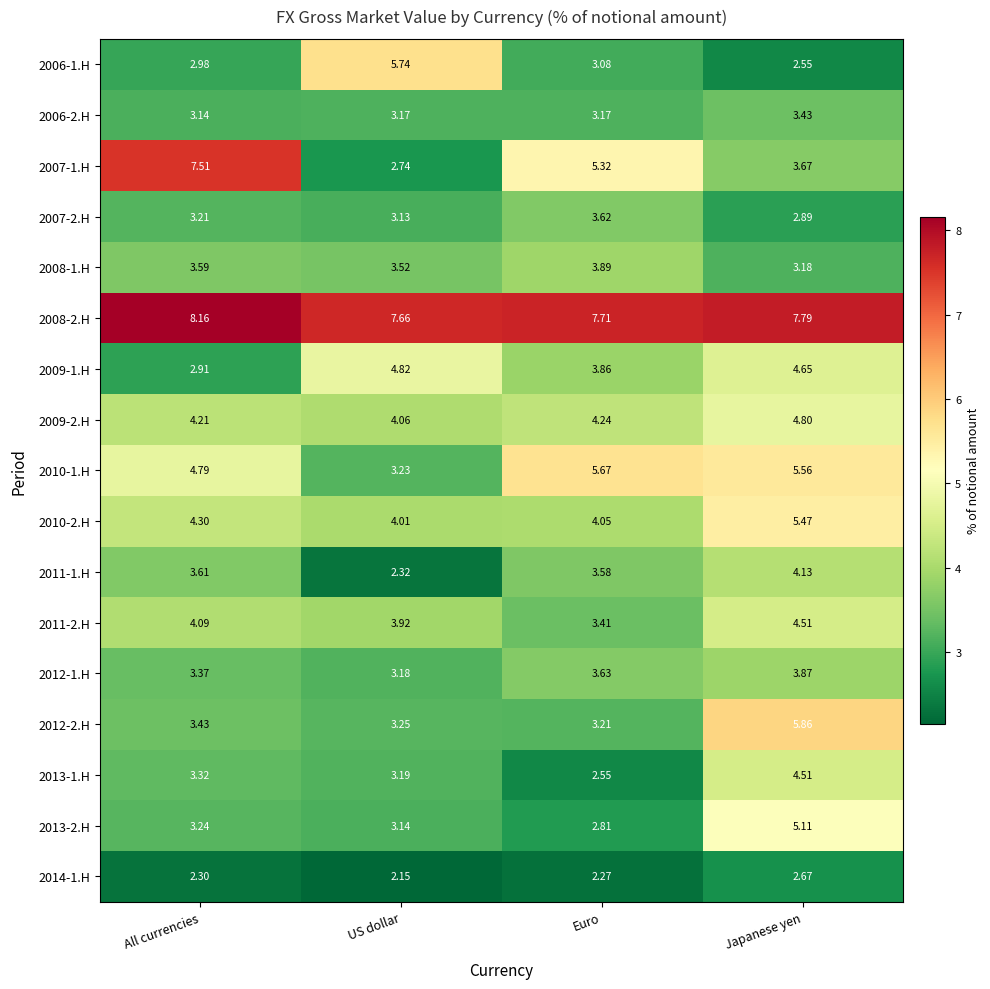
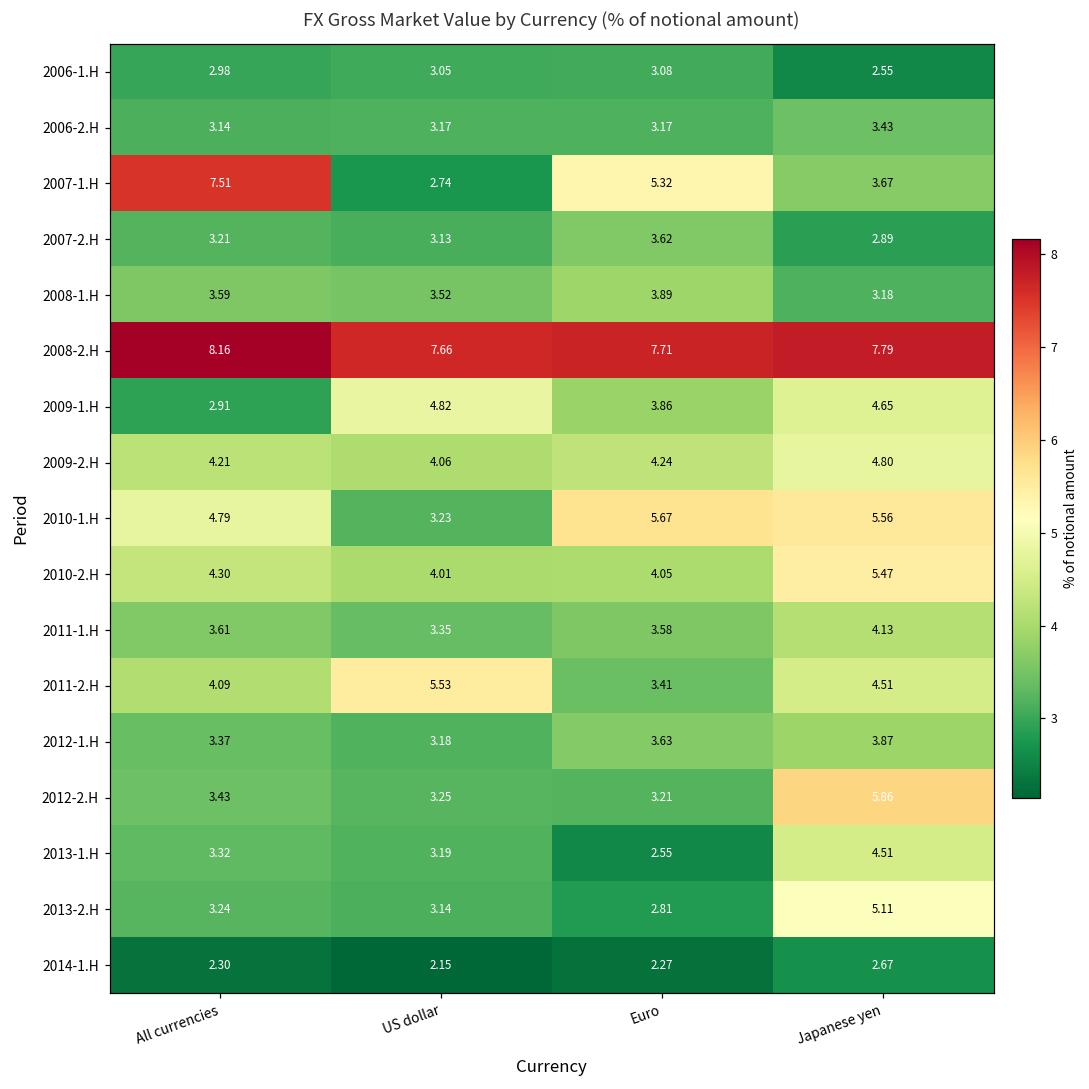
2006-1.H, US dollar: 5.74 -> 3.05
2011-1.H, US dollar: 2.32 -> 3.35
2011-2.H, US dollar: 3.92 -> 5.53
